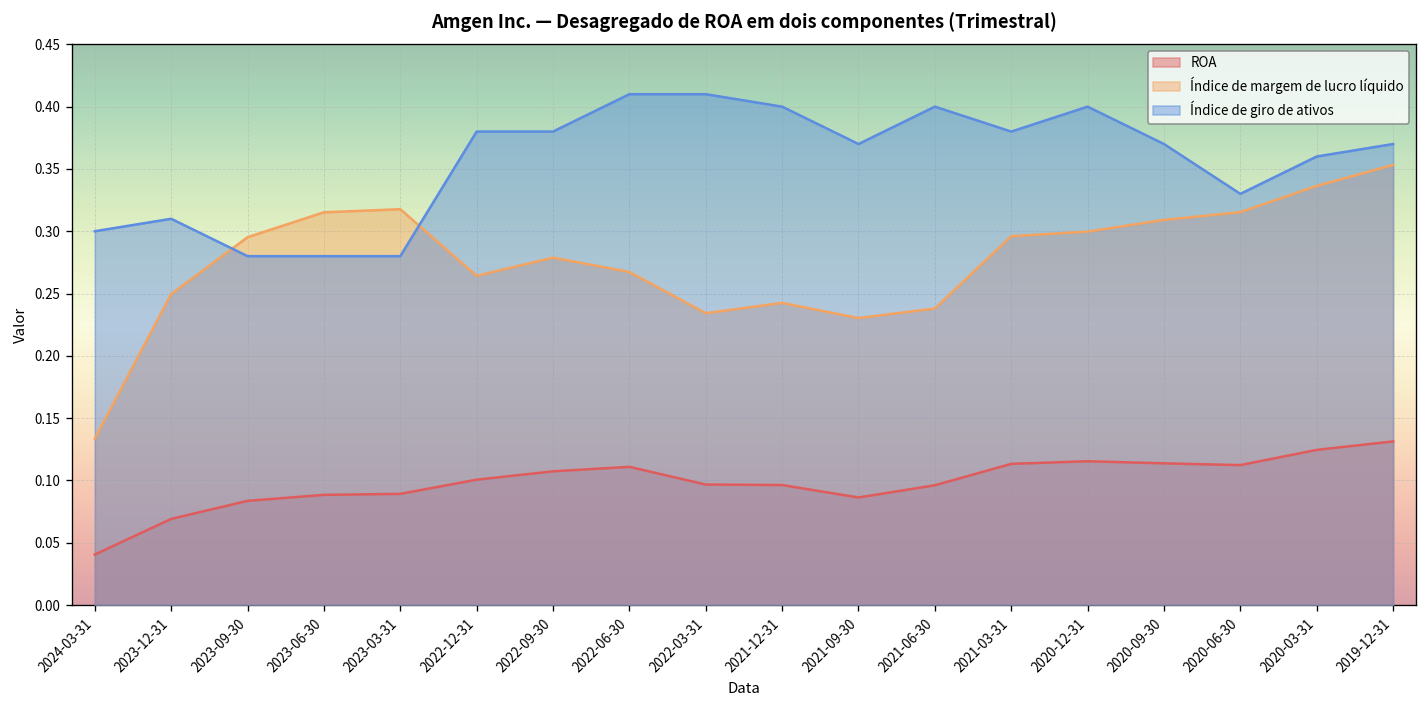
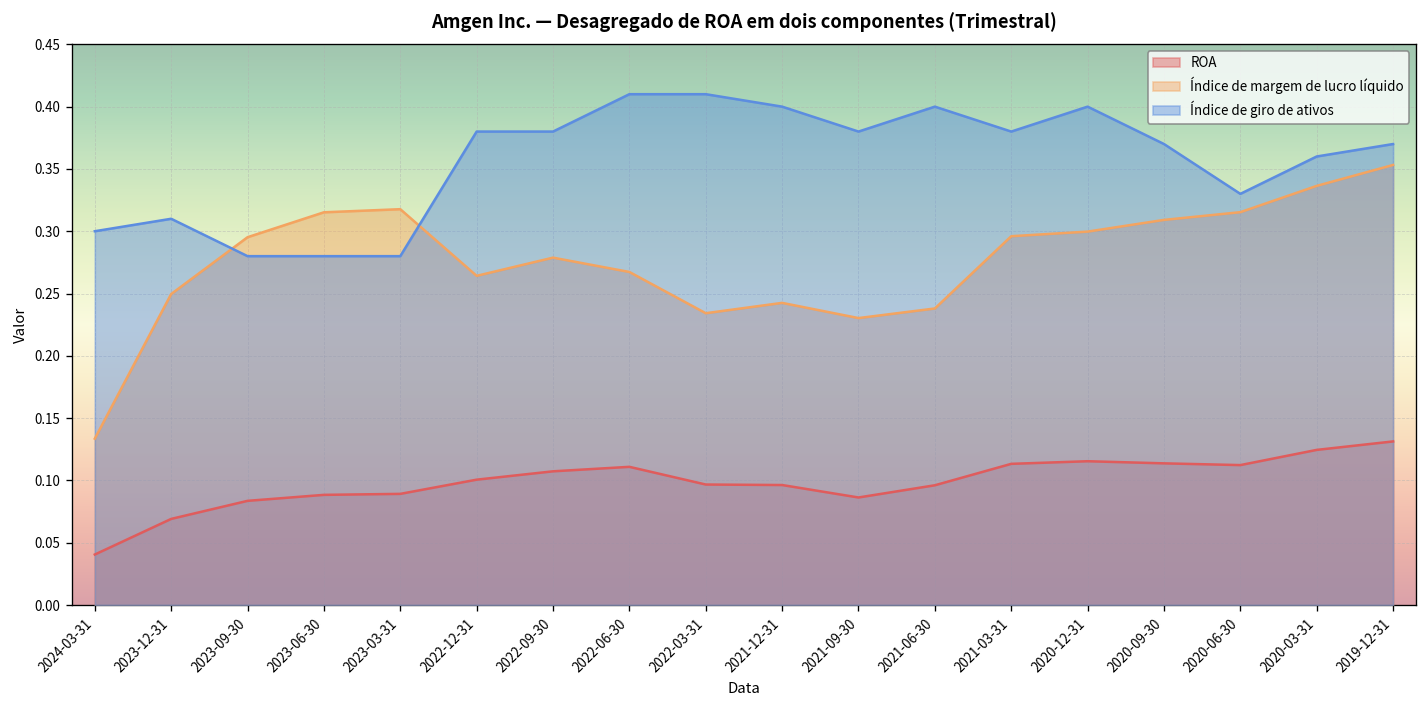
Índice de giro de ativos, 2021-09-30: 0.37 -> 0.38
